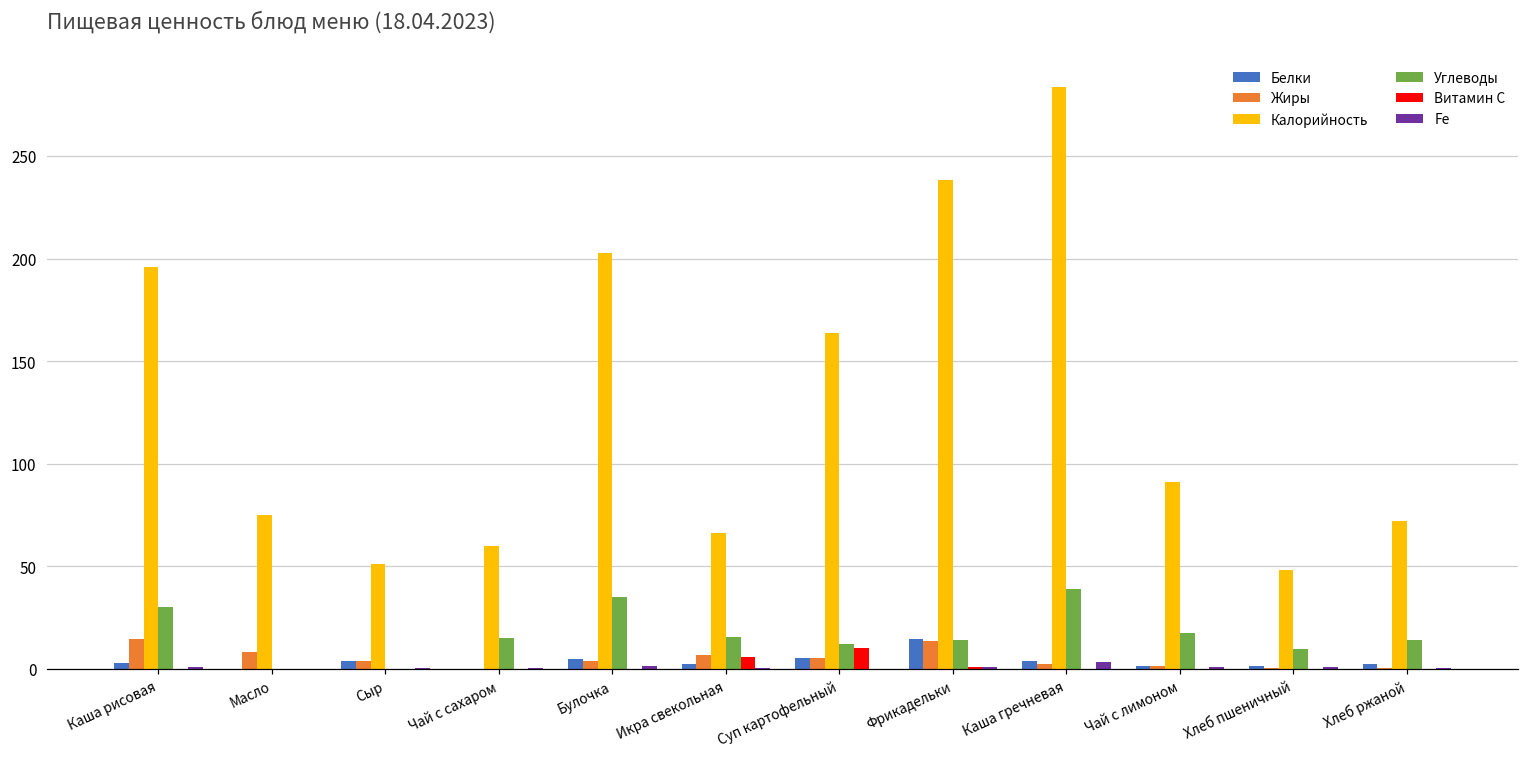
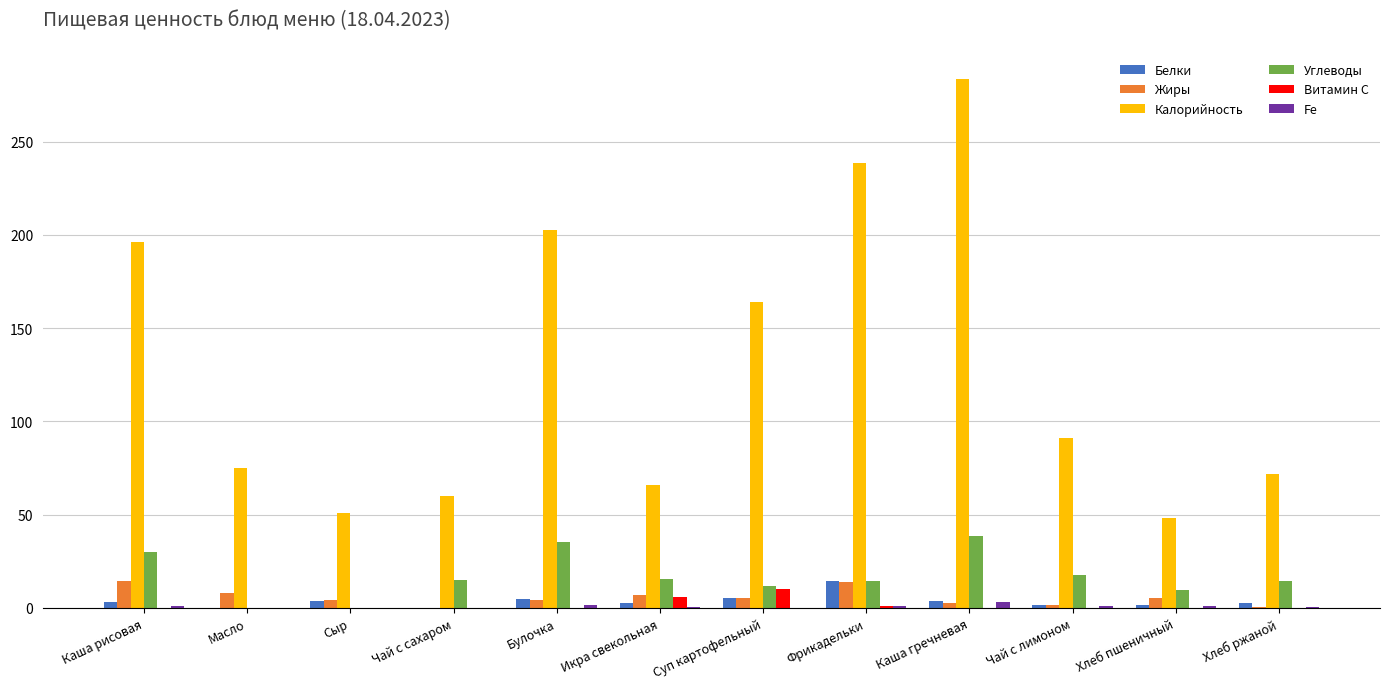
Жиры, Хлеб пшеничный: 0 -> 5
